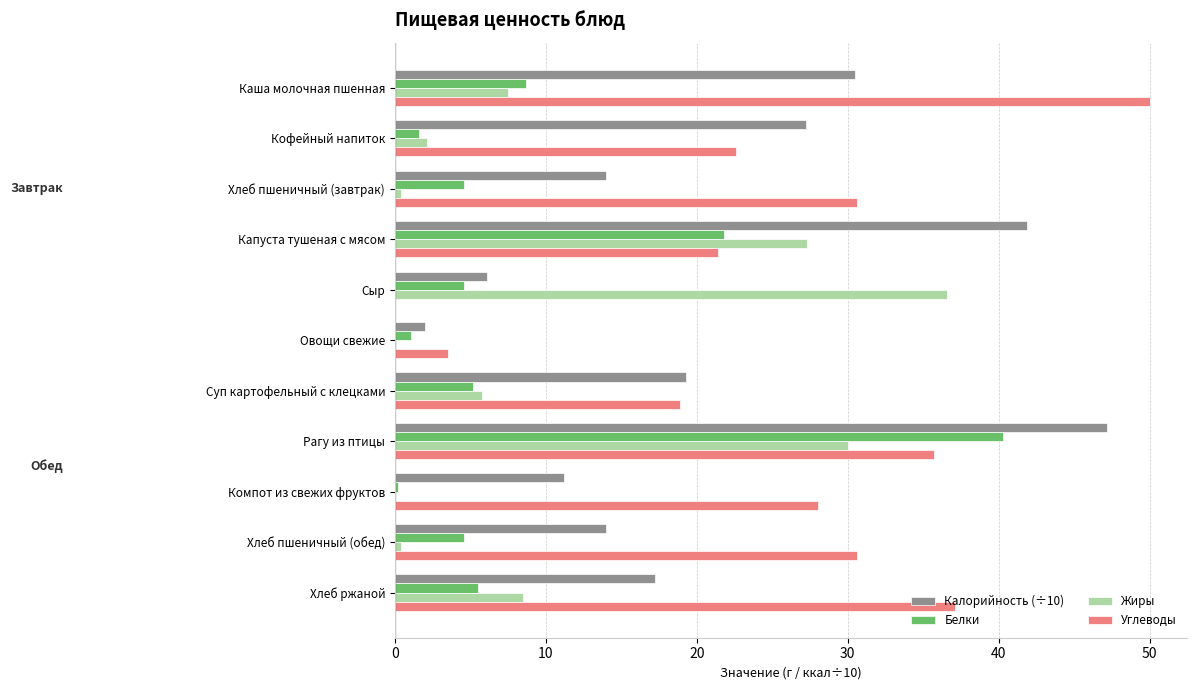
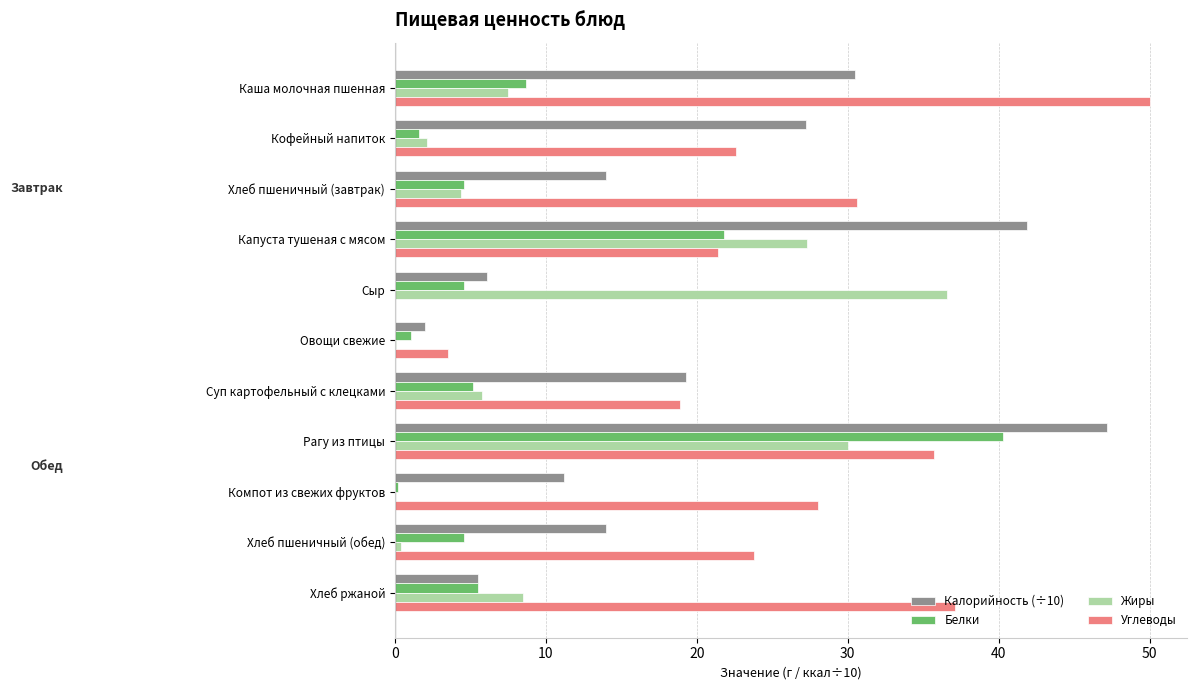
Жиры, Хлеб пшеничный (завтрак): 0.4 -> 4.4
Углеводы, Хлеб пшеничный (обед): 30.6 -> 23.8
Калорийность (÷10), Хлеб ржаной: 17.2 -> 5.5
